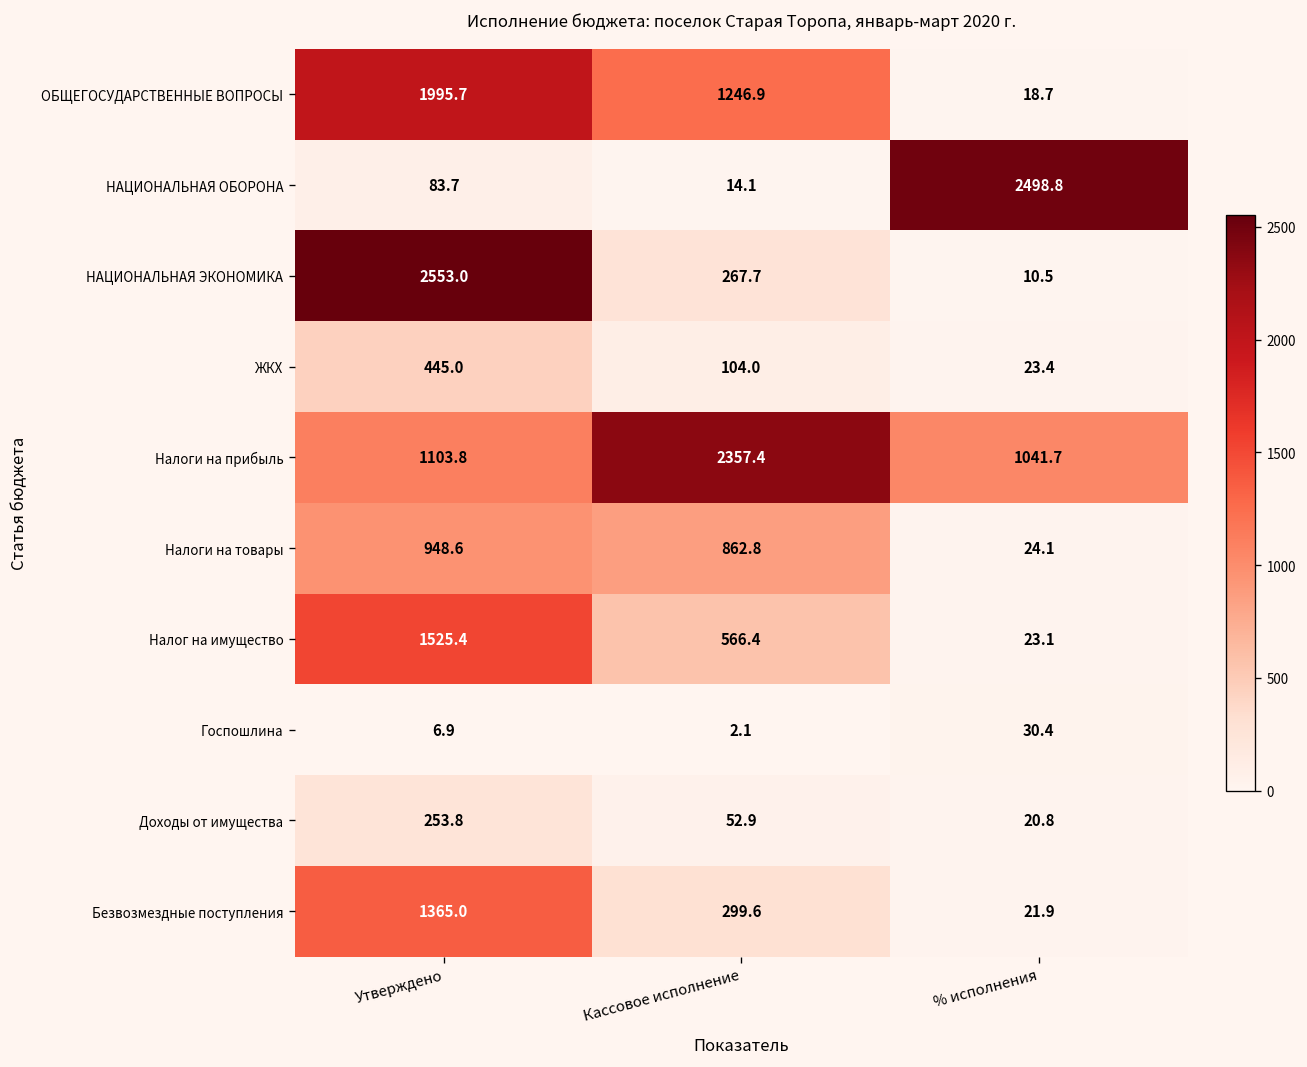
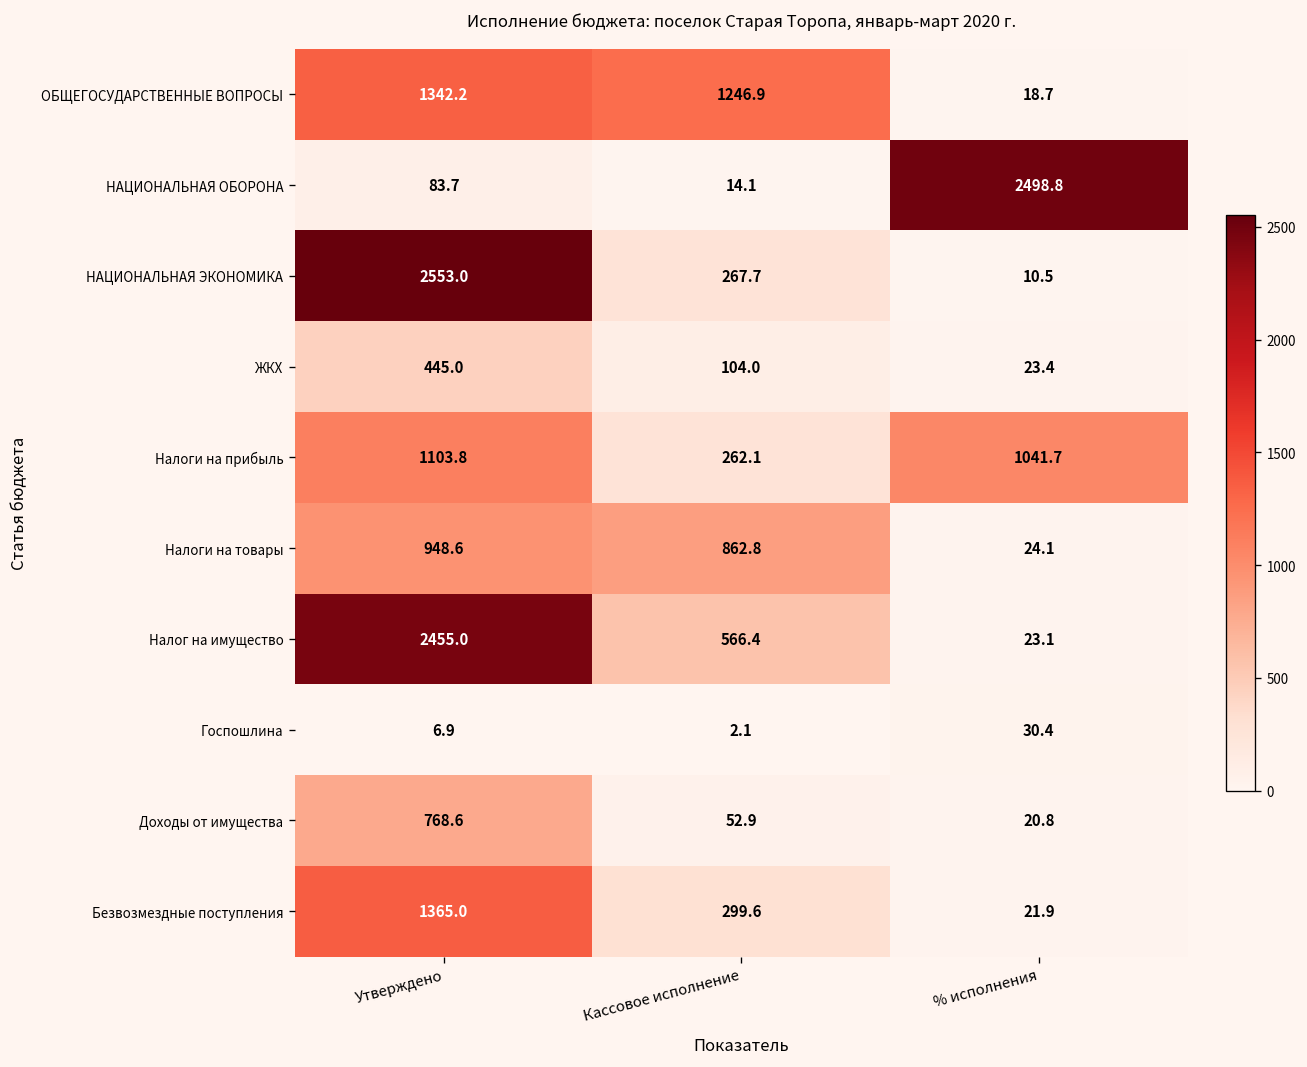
ОБЩЕГОСУДАРСТВЕННЫЕ ВОПРОСЫ, Утверждено: 1995.7 -> 1342.2
Налоги на прибыль, Кассовое исполнение: 2357.4 -> 262.1
Налог на имущество, Утверждено: 1525.4 -> 2455.0
Доходы от имущества, Утверждено: 253.8 -> 768.6
